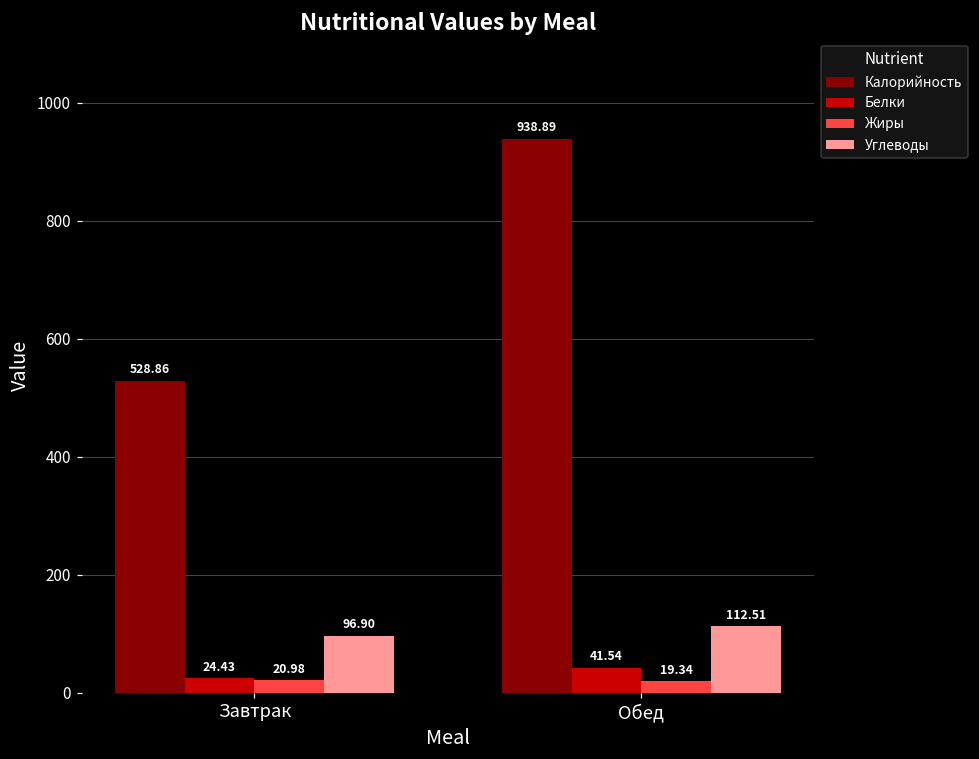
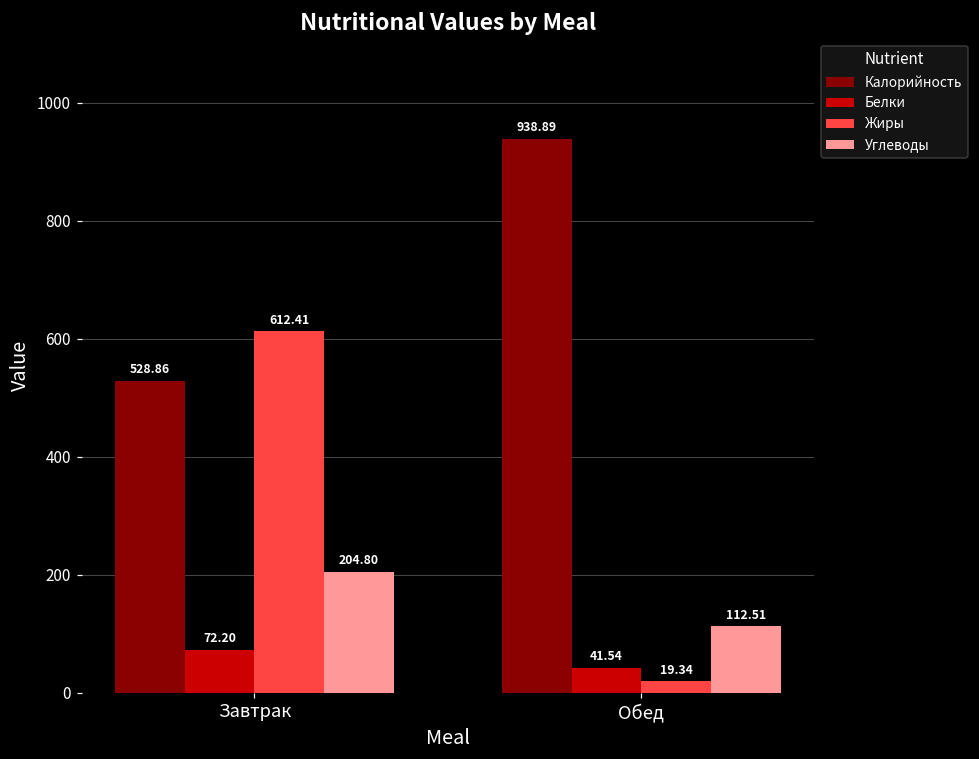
Белки, Завтрак: 24.43 -> 72.20
Жиры, Завтрак: 20.98 -> 612.41
Углеводы, Завтрак: 96.90 -> 204.80
